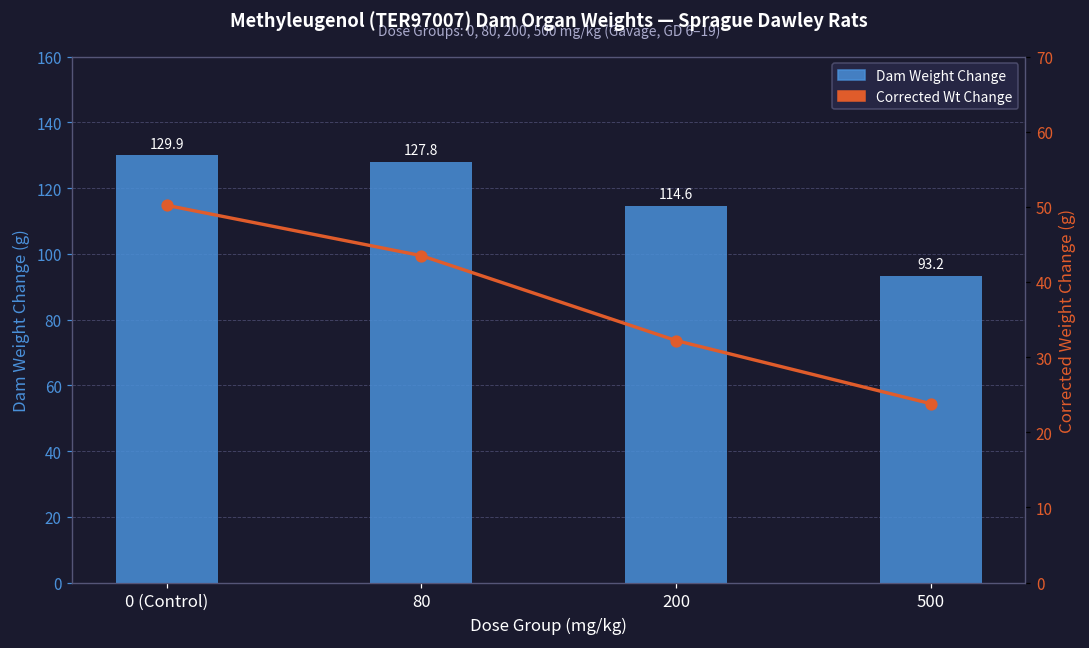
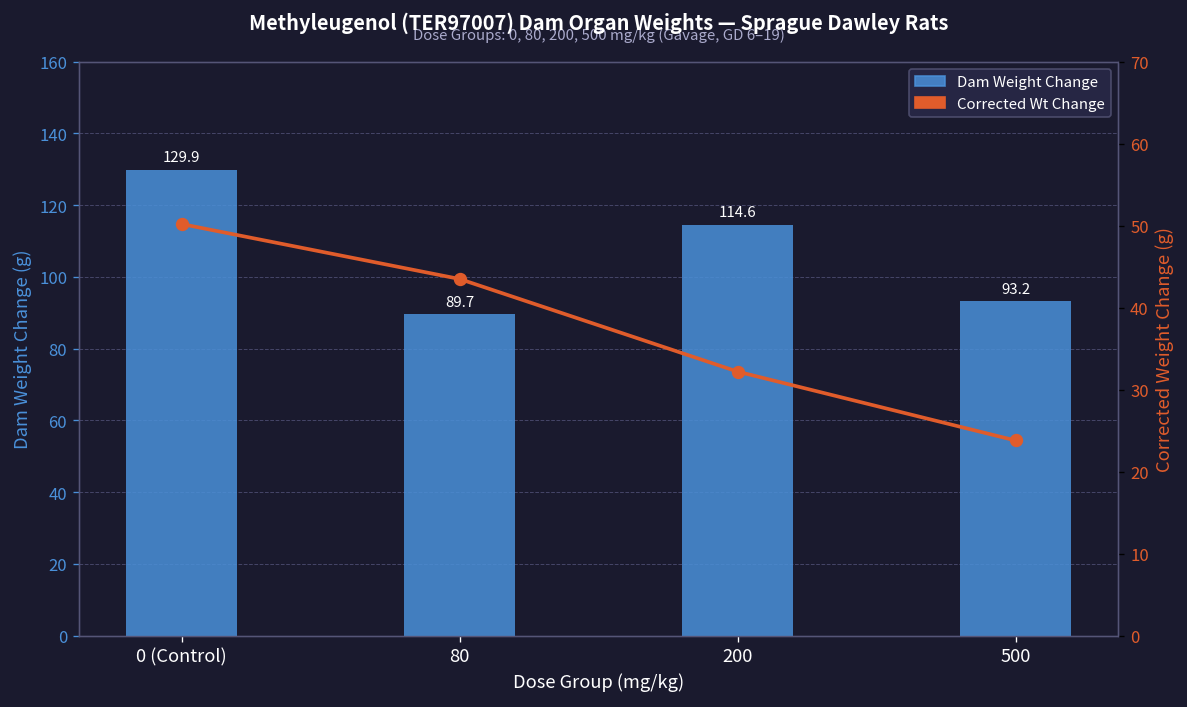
Dam Weight Change, 80: 127.8 -> 89.7
